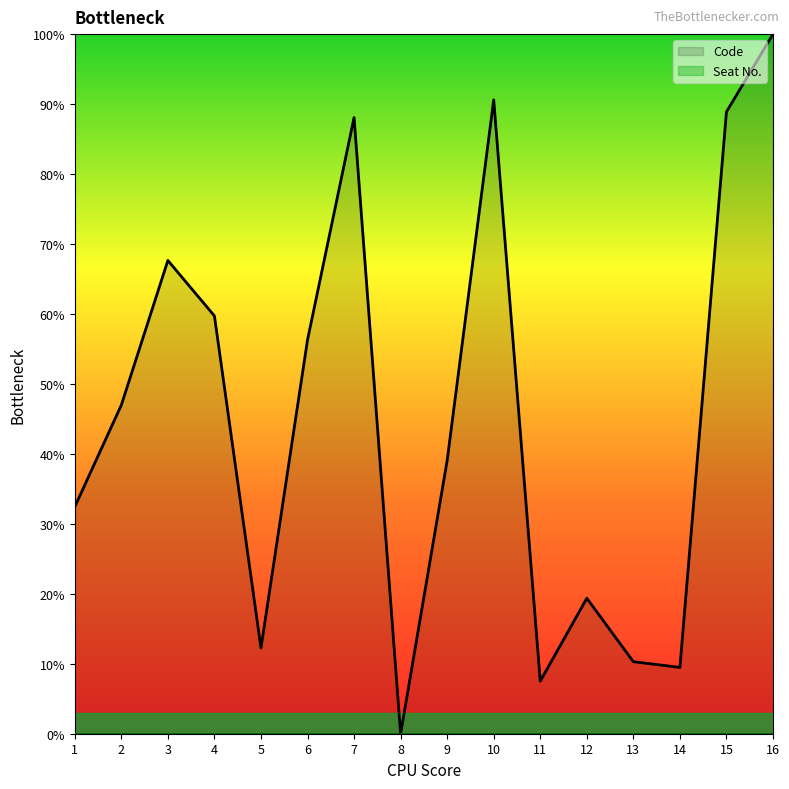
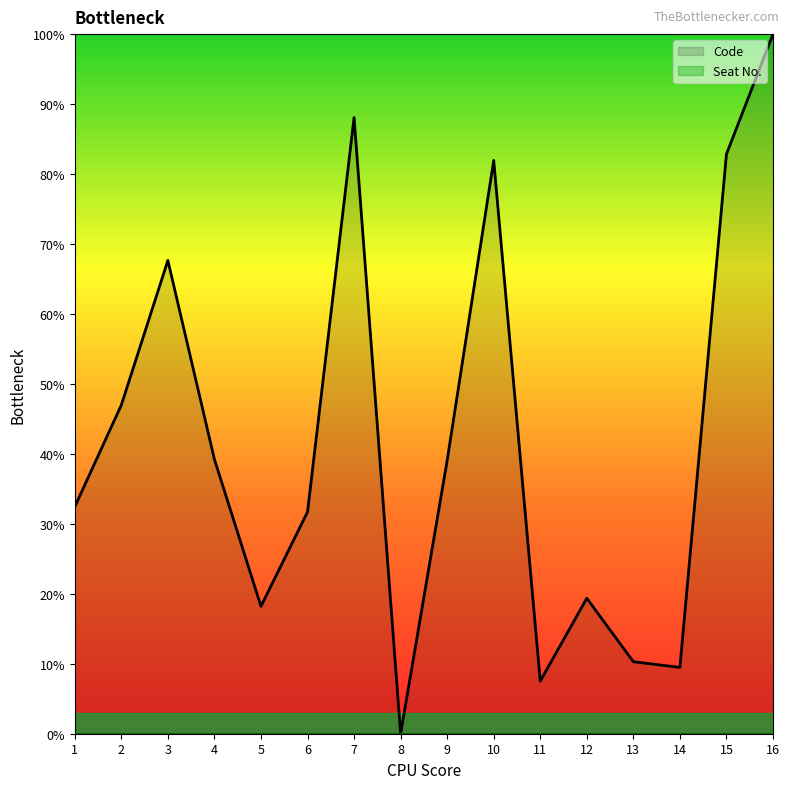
Code, 4: 60% -> 39%
Code, 5: 12% -> 18%
Code, 6: 56% -> 32%
Code, 10: 91% -> 82%
Code, 15: 89% -> 83%
